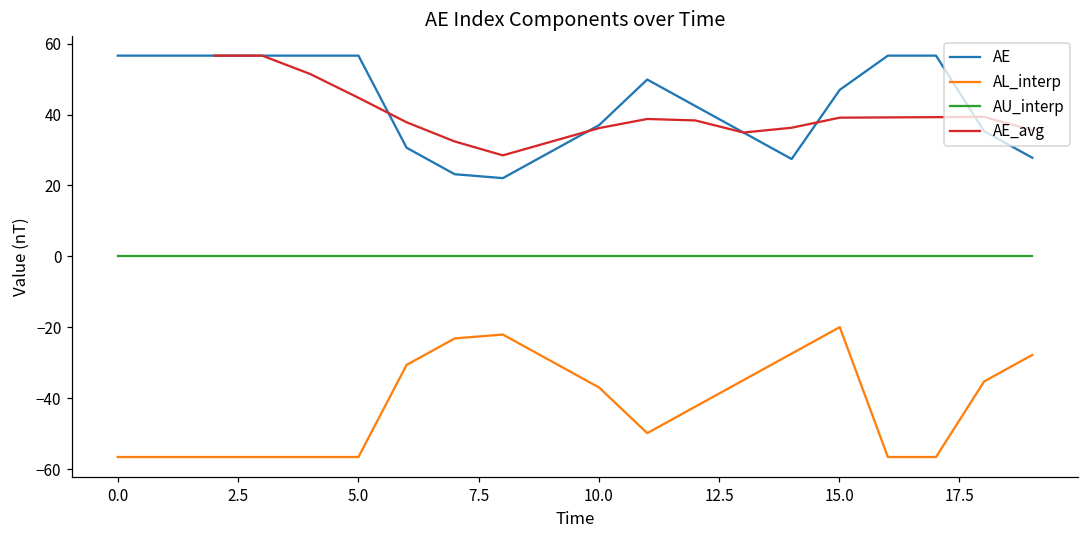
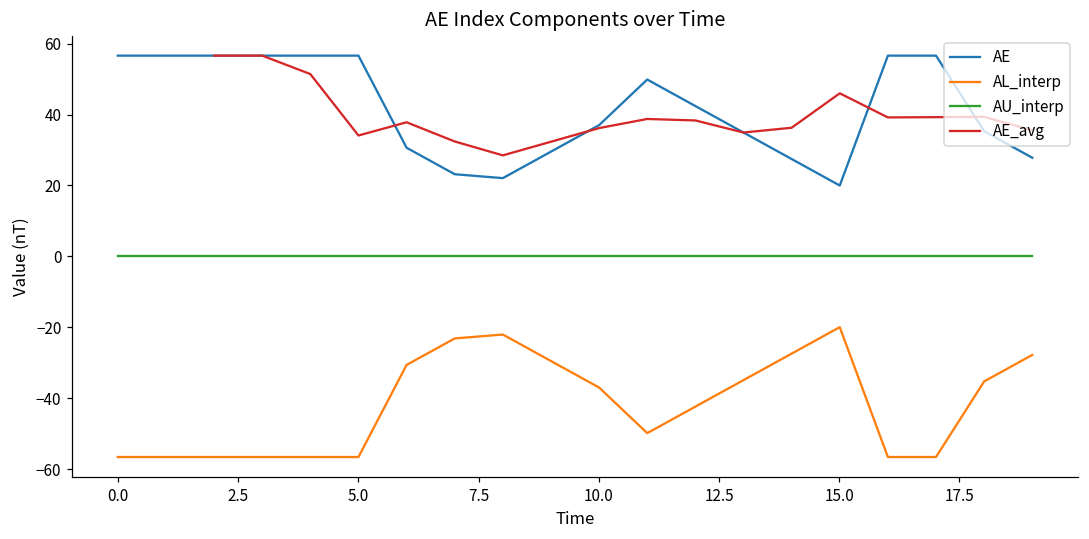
AE_avg, 5.0: 45 -> 34
AE, 15.0: 47 -> 20
AE_avg, 15.0: 39 -> 46
